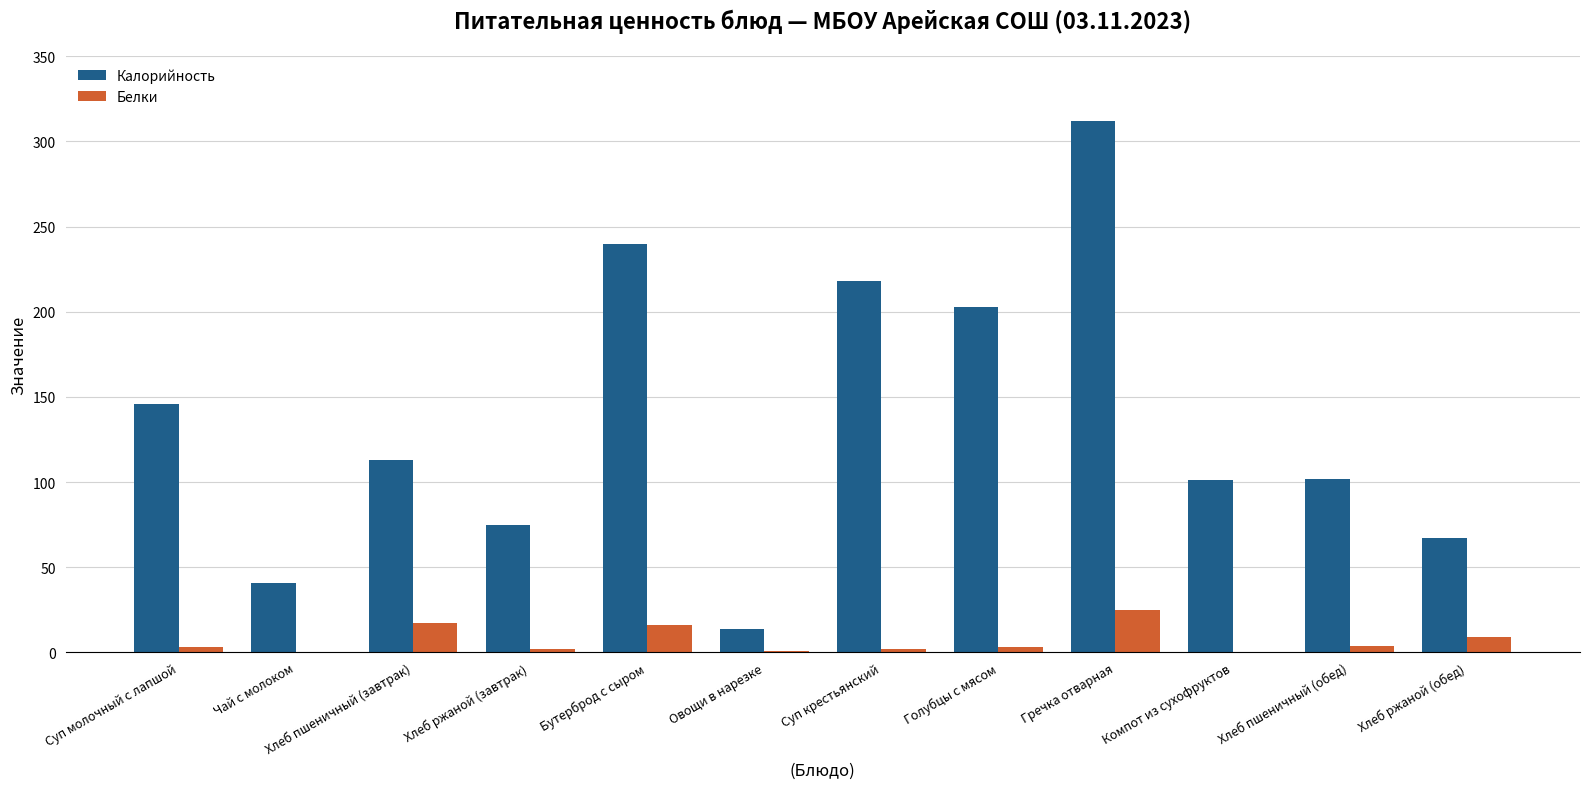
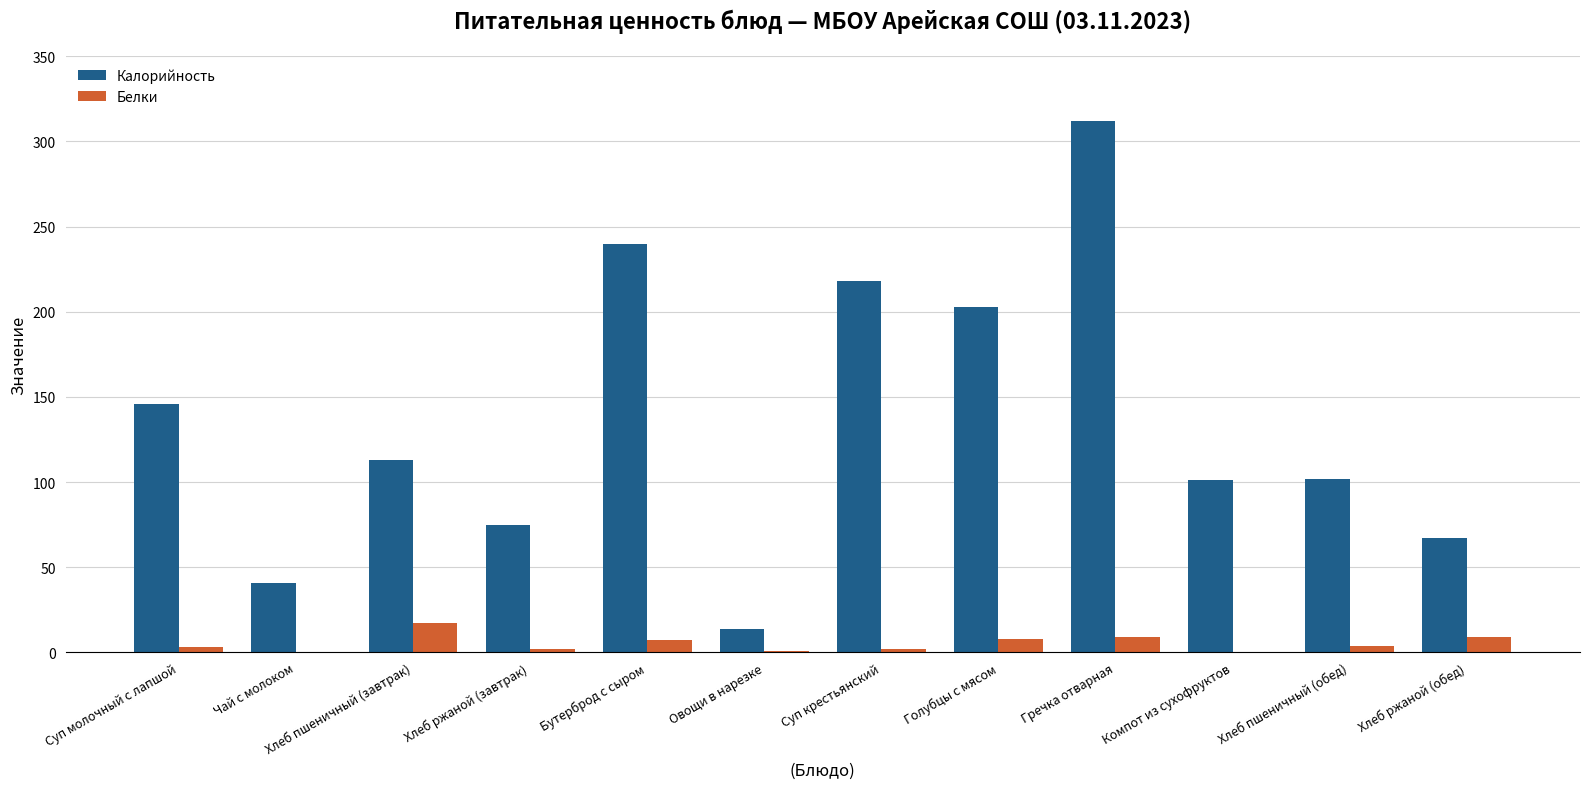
Белки, Бутерброд с сыром: 16 -> 7
Белки, Голубцы с мясом: 3 -> 8
Белки, Гречка отварная: 25 -> 9
